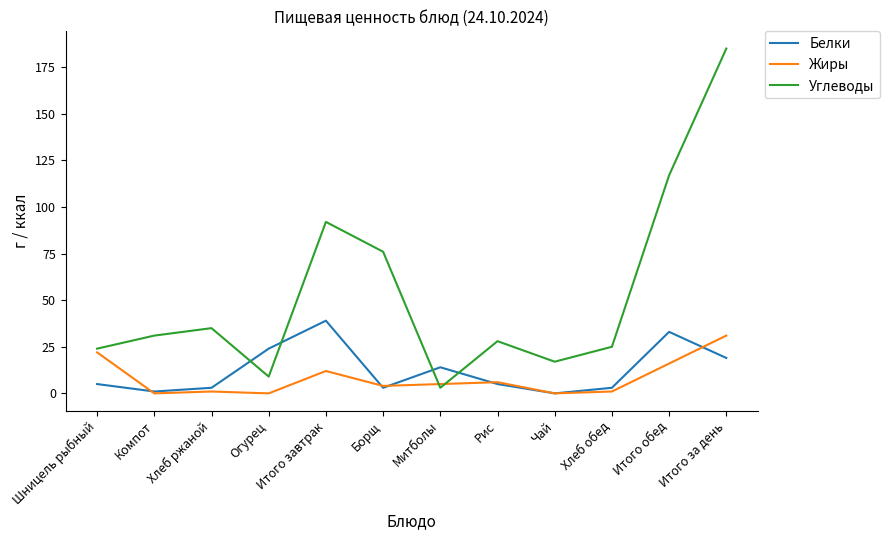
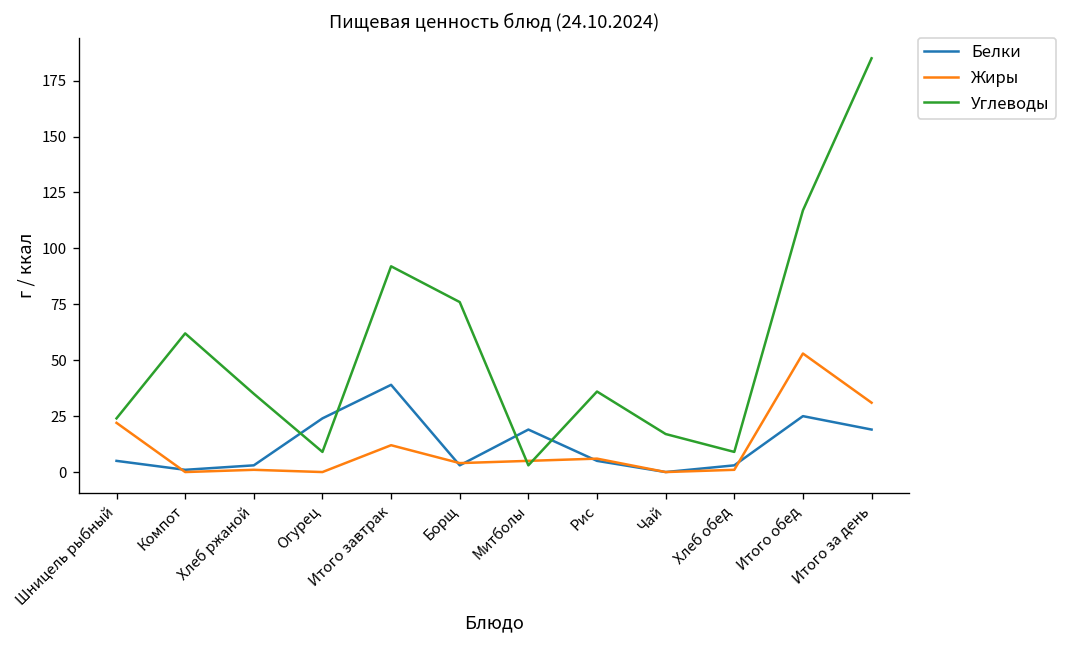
Углеводы, Компот: 31 -> 62
Белки, Митболы: 14 -> 19
Углеводы, Рис: 28 -> 36
Углеводы, Хлеб обед: 25 -> 9
Белки, Итого обед: 33 -> 25
Жиры, Итого обед: 16 -> 53
